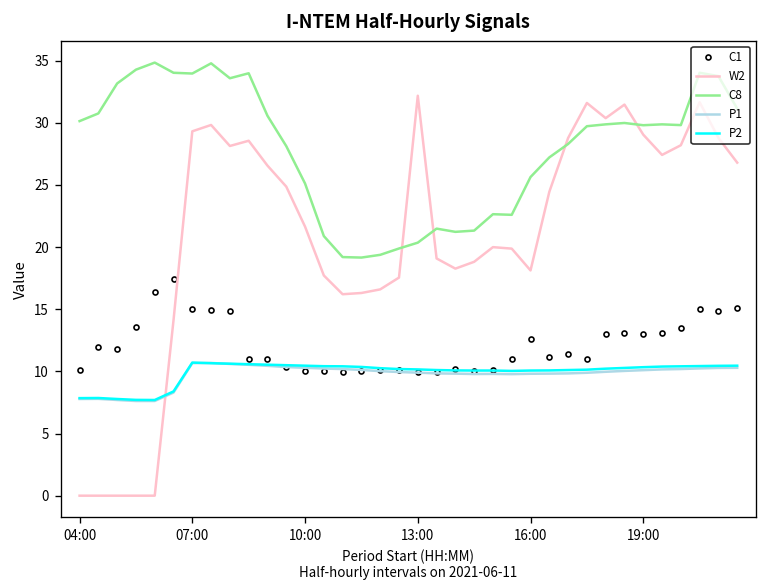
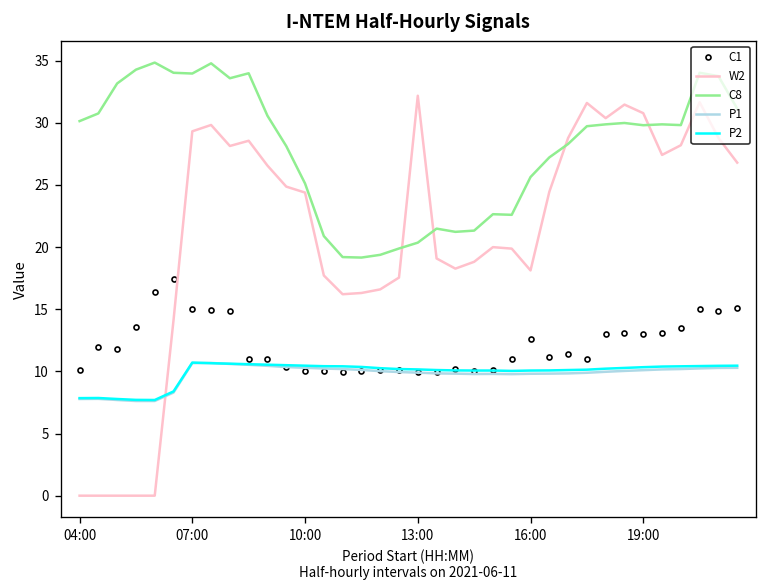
W2, 10:00: 21.6 -> 24.4
W2, 19:00: 29.1 -> 30.8
